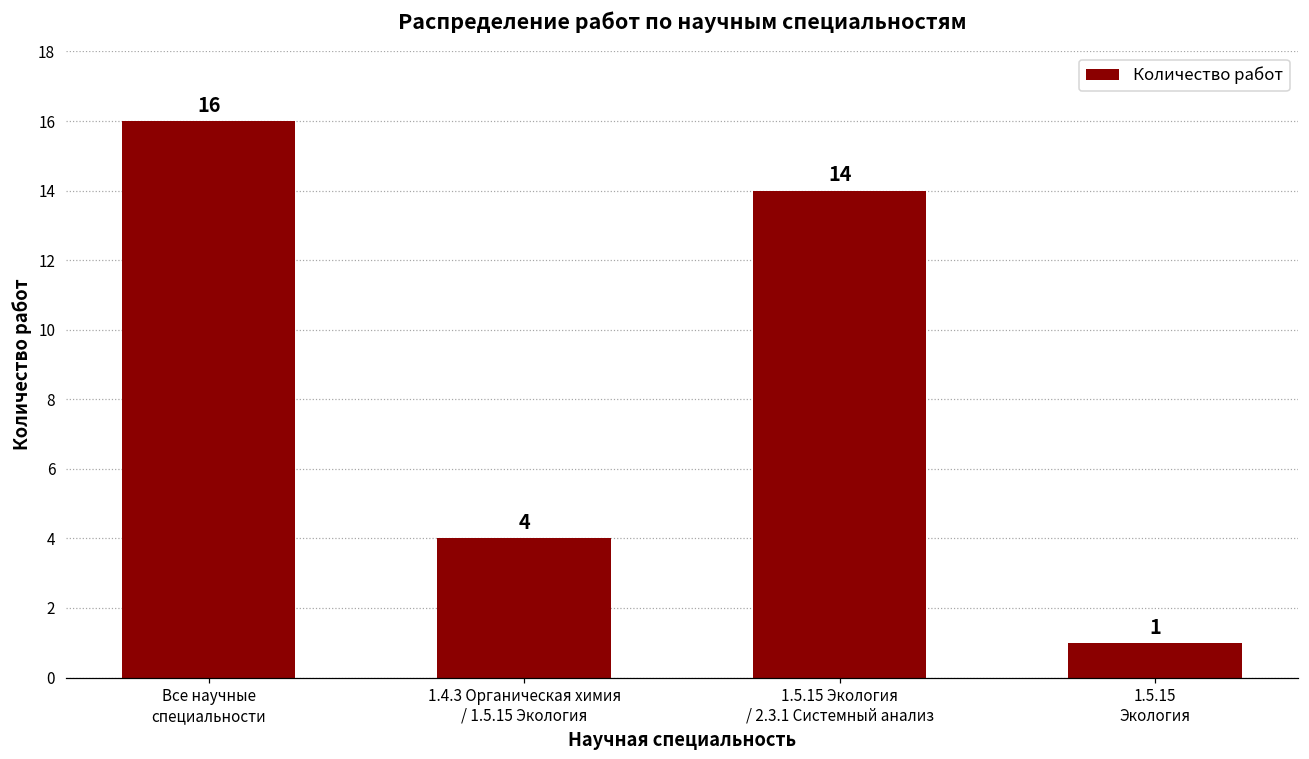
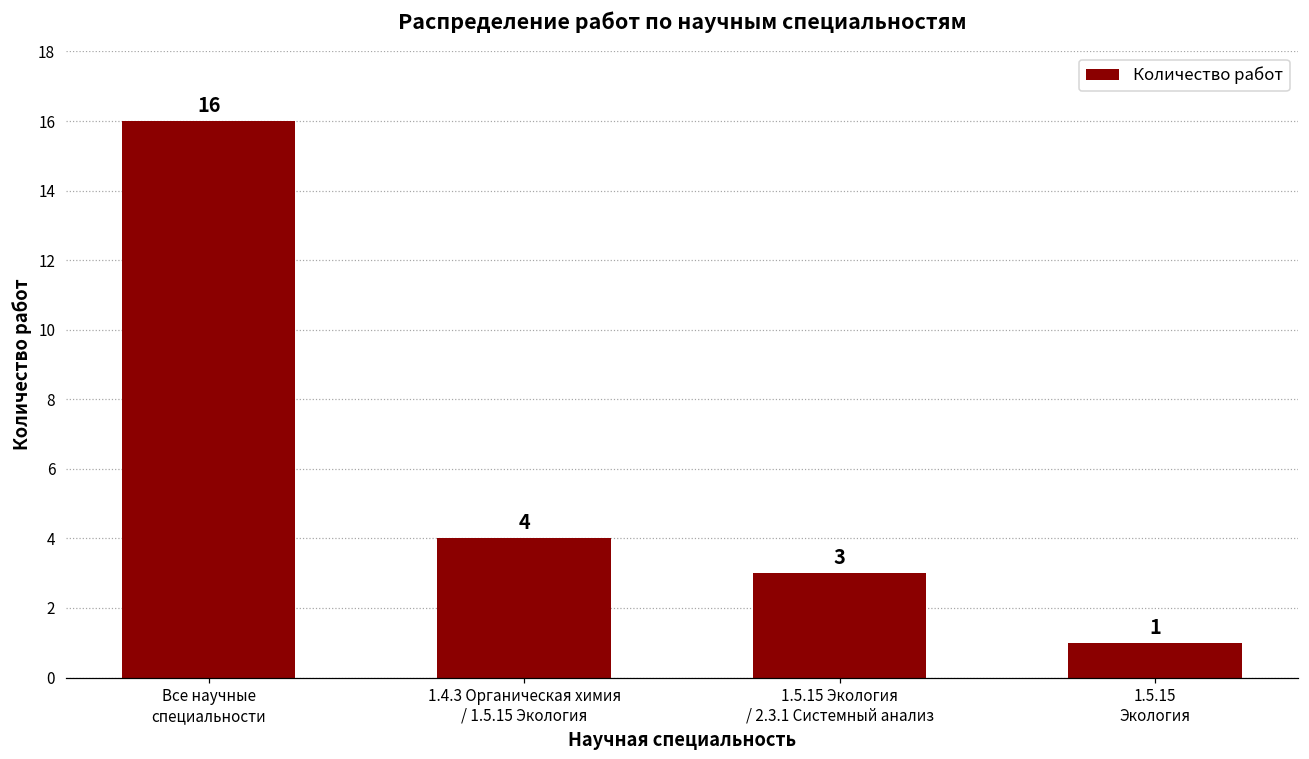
1.5.15 Экология / 2.3.1 Системный анализ: 14 -> 3
